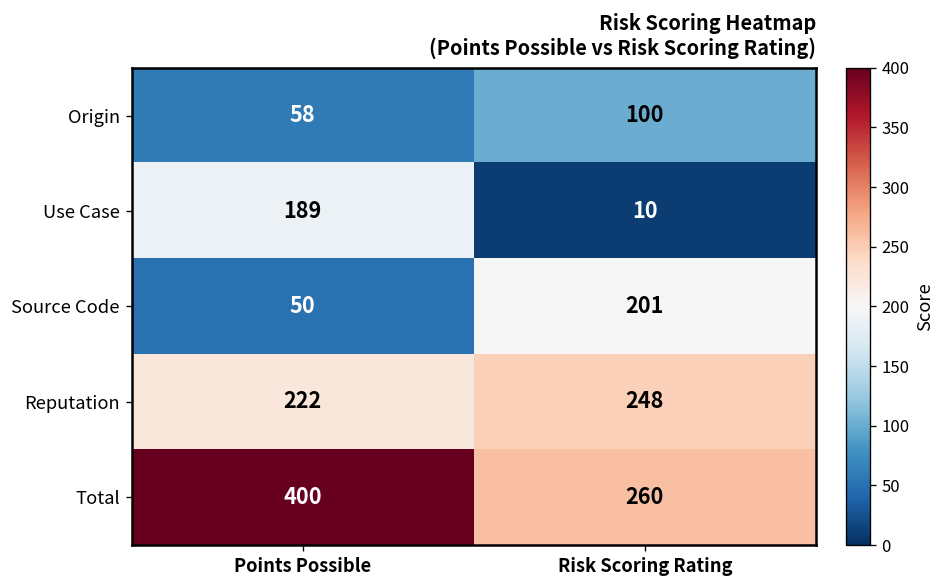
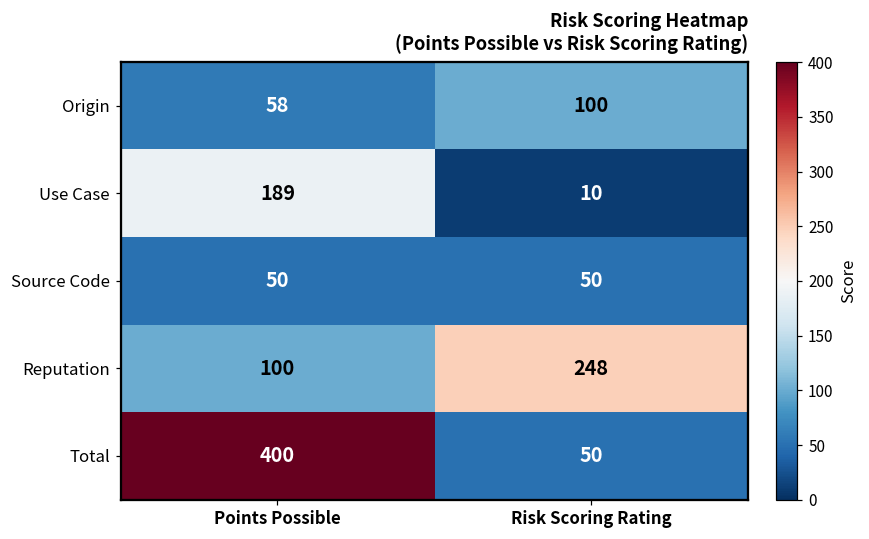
Source Code, Risk Scoring Rating: 201 -> 50
Reputation, Points Possible: 222 -> 100
Total, Risk Scoring Rating: 260 -> 50
